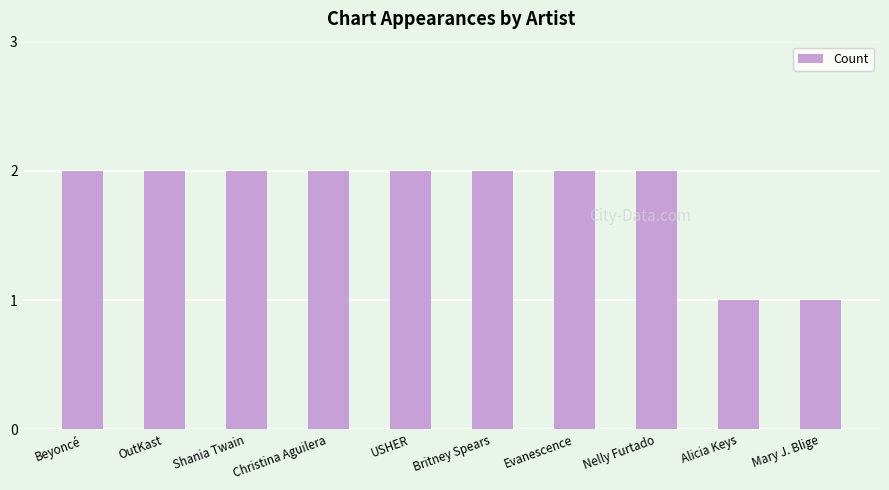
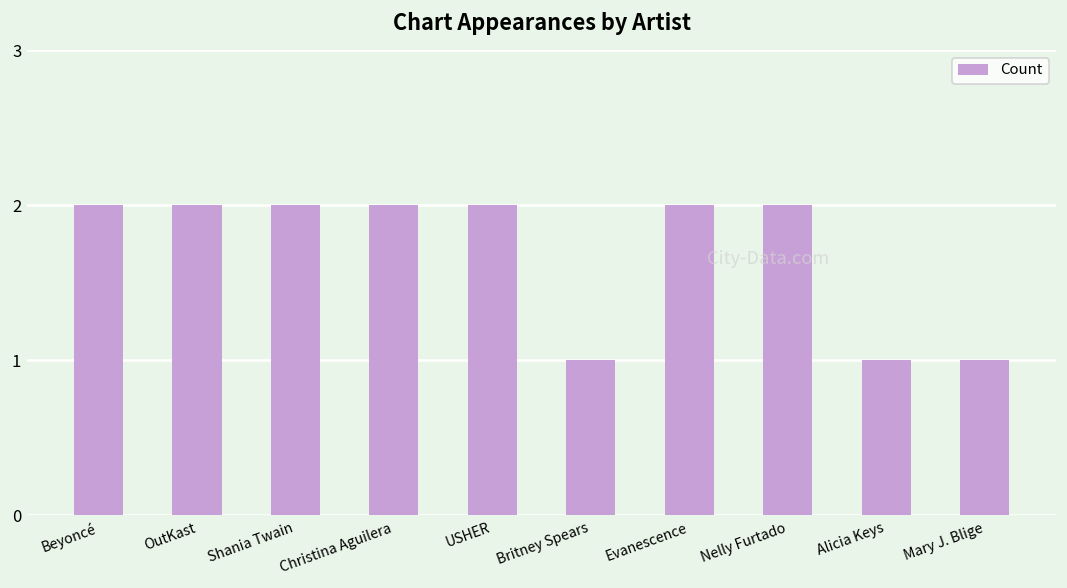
Britney Spears: 2 -> 1
